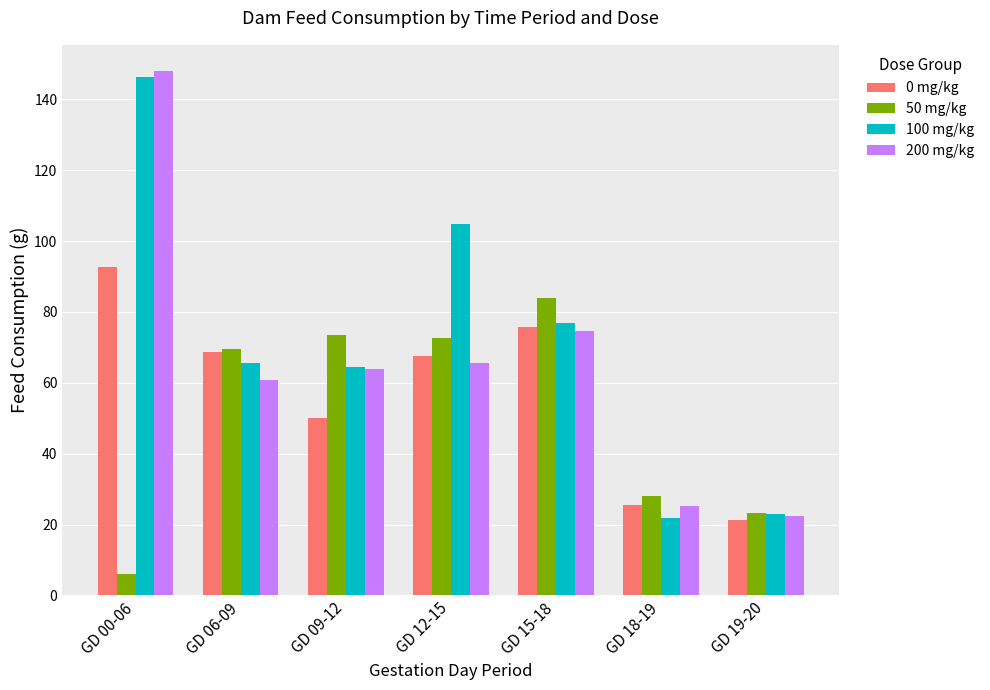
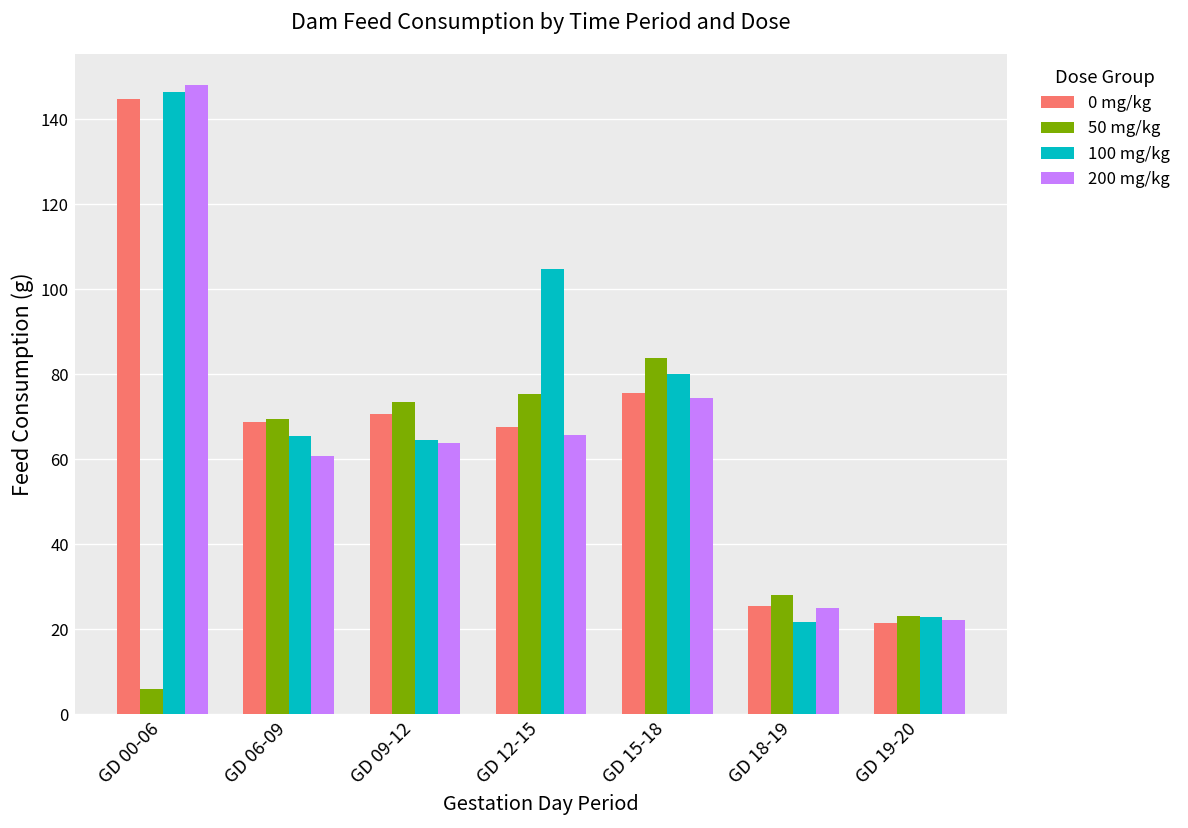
0 mg/kg, GD 00-06: 93 -> 145
0 mg/kg, GD 09-12: 50 -> 71
50 mg/kg, GD 12-15: 73 -> 75
100 mg/kg, GD 15-18: 77 -> 80
